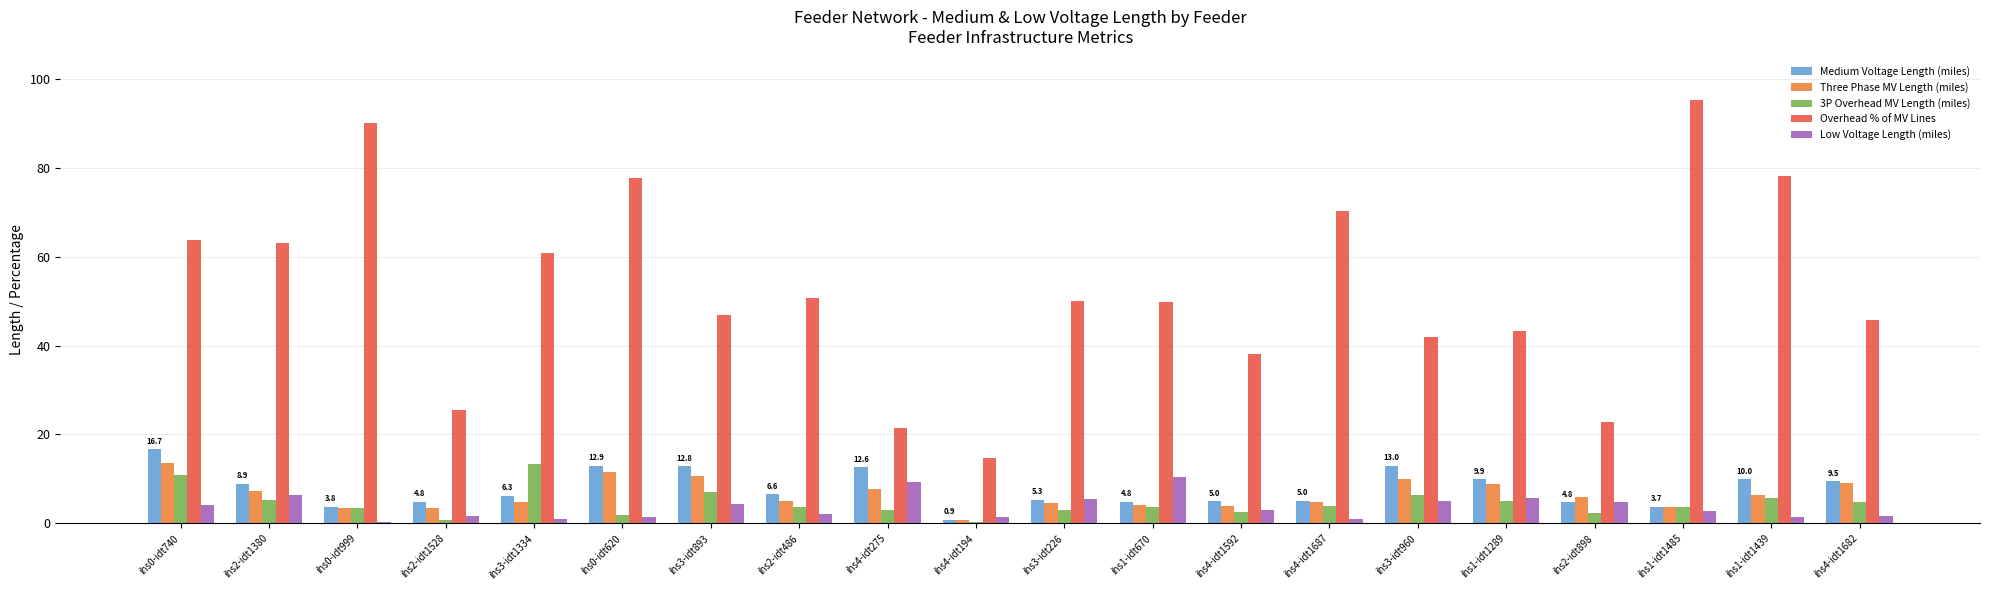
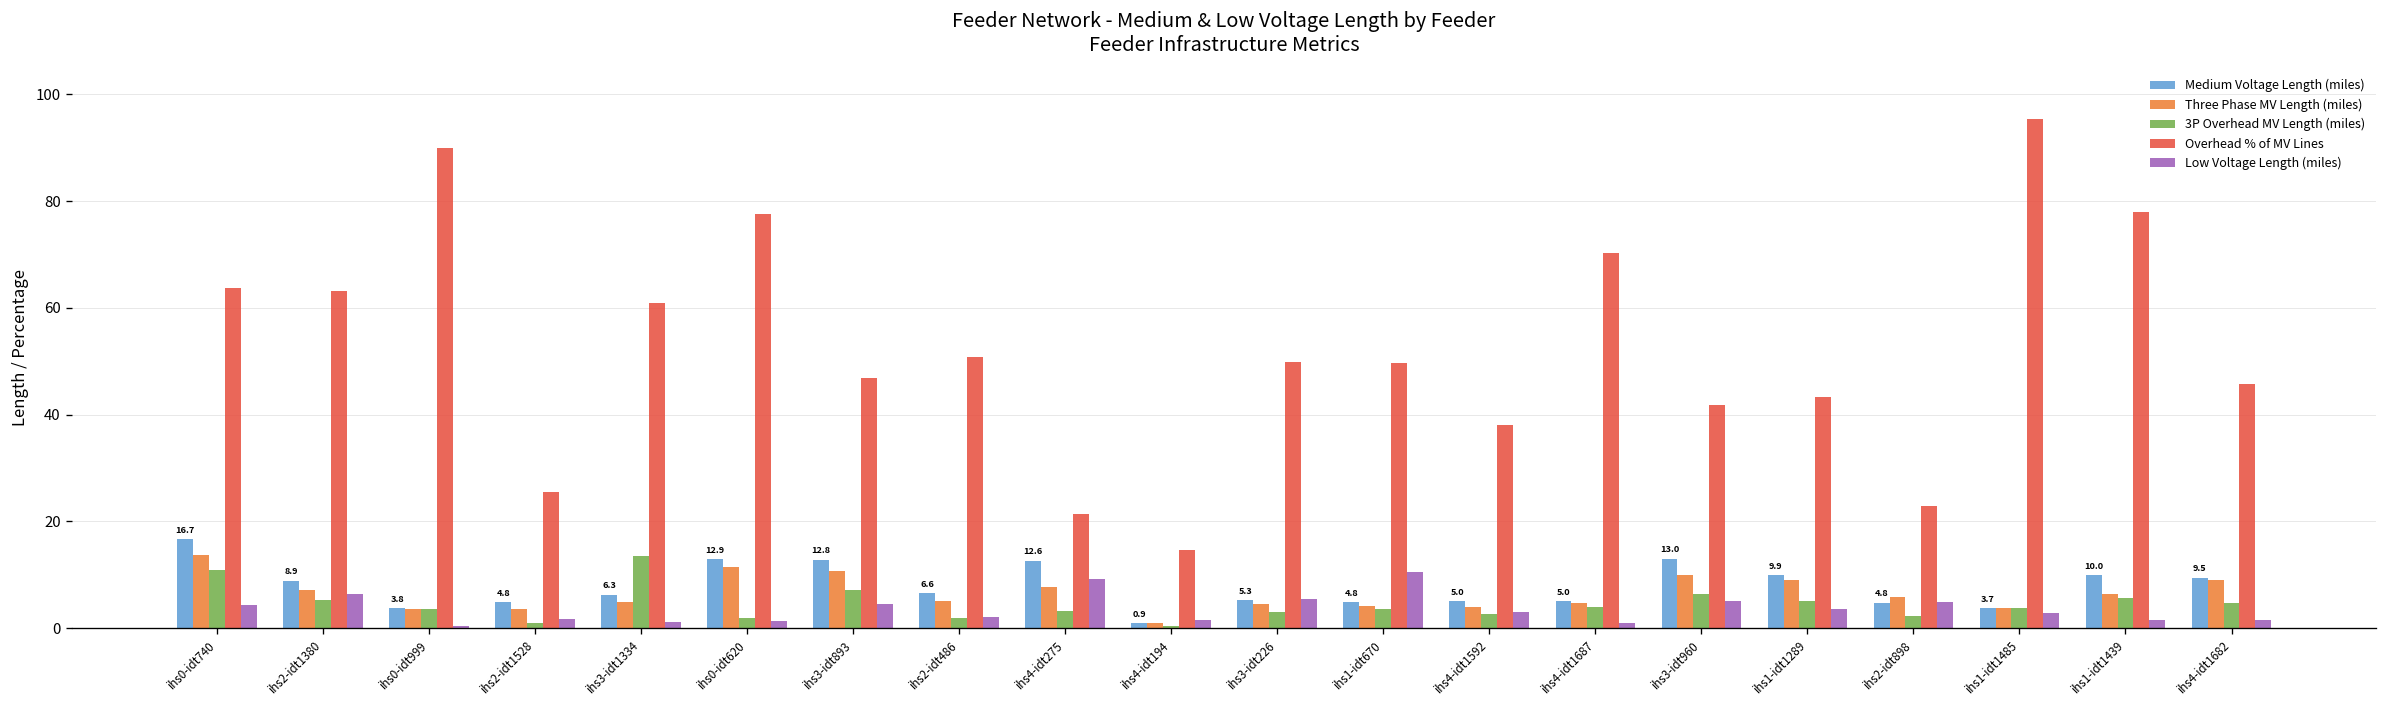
3P Overhead MV Length (miles), ihs2-idt486: 4 -> 2
Low Voltage Length (miles), ihs1-idt1289: 6 -> 4
